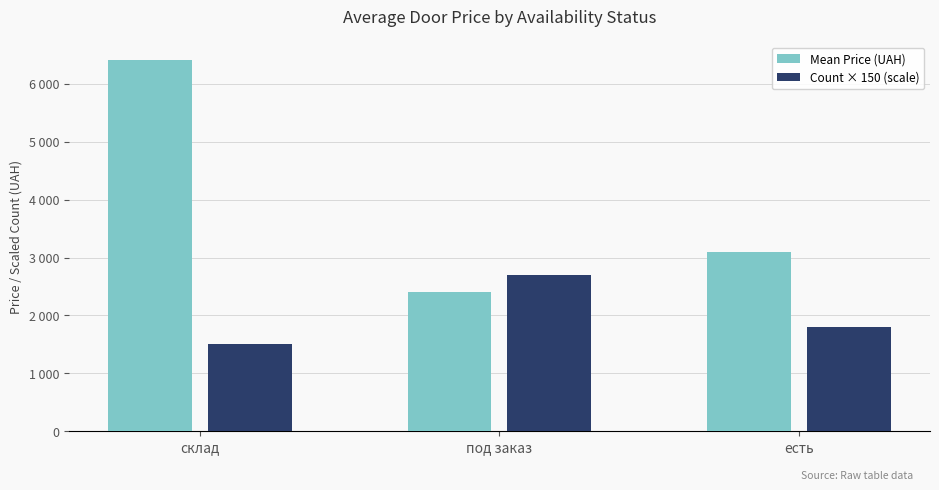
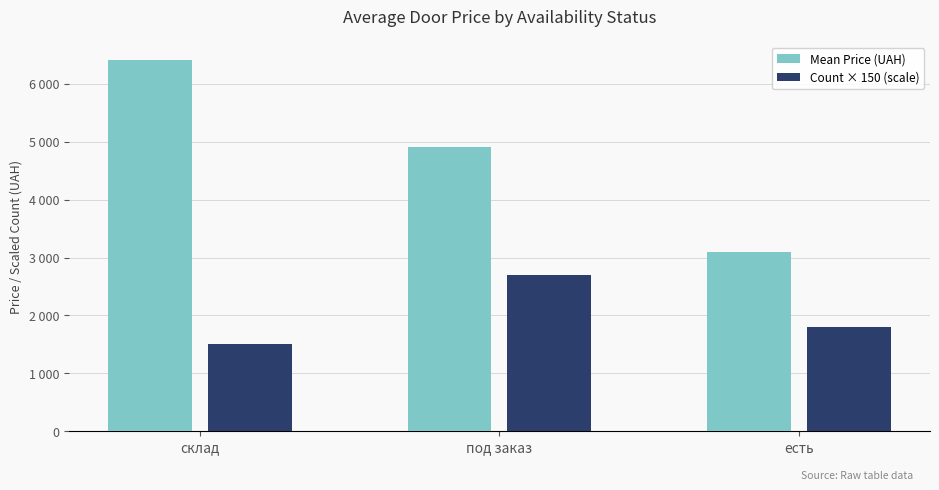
Mean Price (UAH), под заказ: 2400 -> 4900
